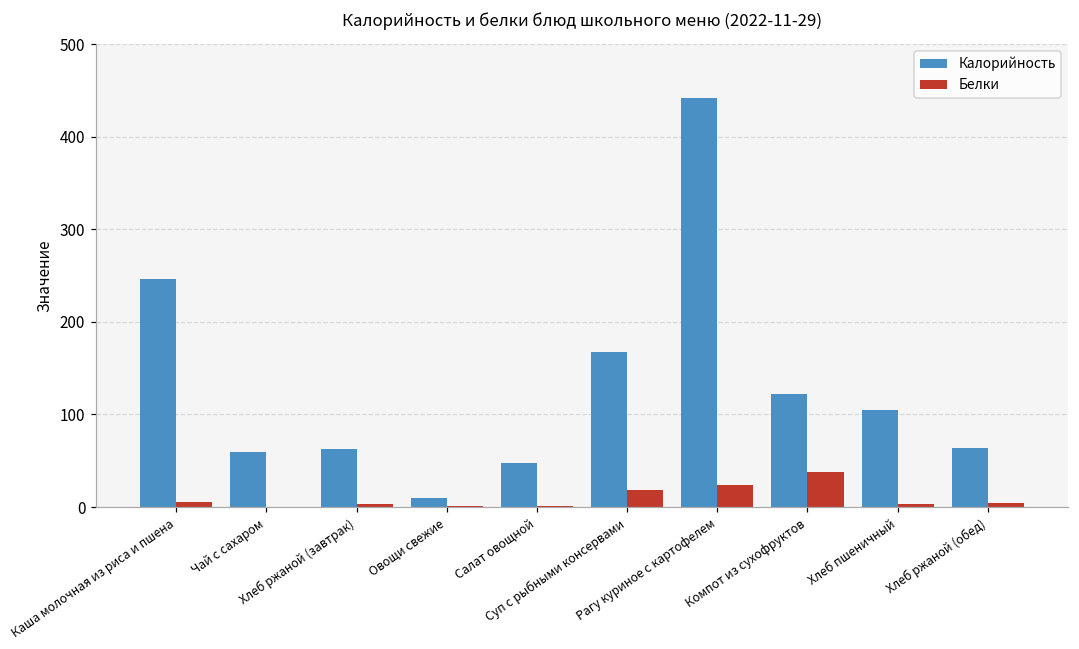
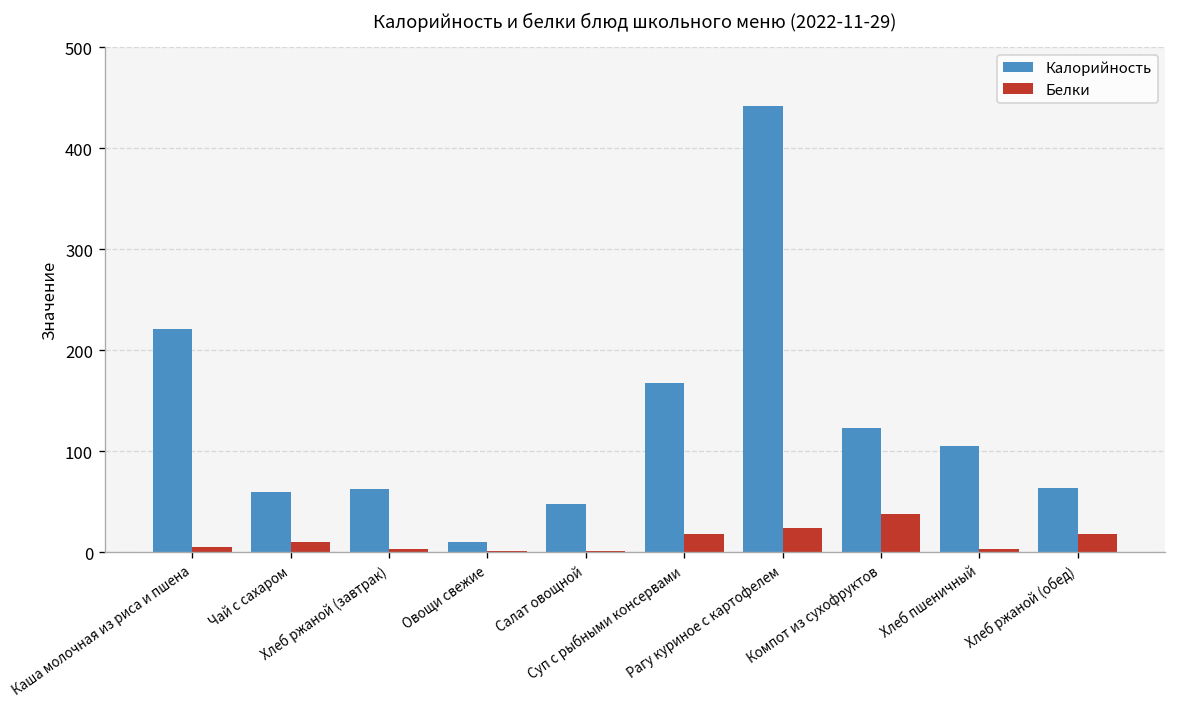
Калорийность, Каша молочная из риса и пшена: 250 -> 220
Белки, Чай с сахаром: 0 -> 10
Белки, Хлеб ржаной (обед): 0 -> 20
